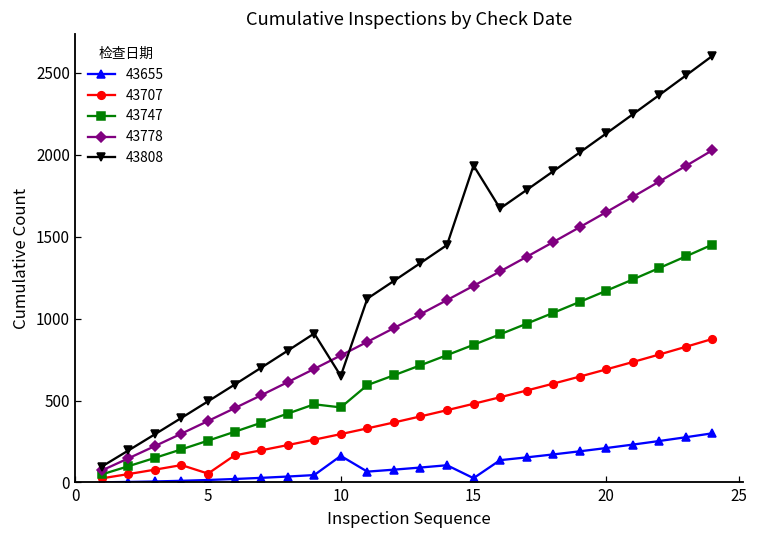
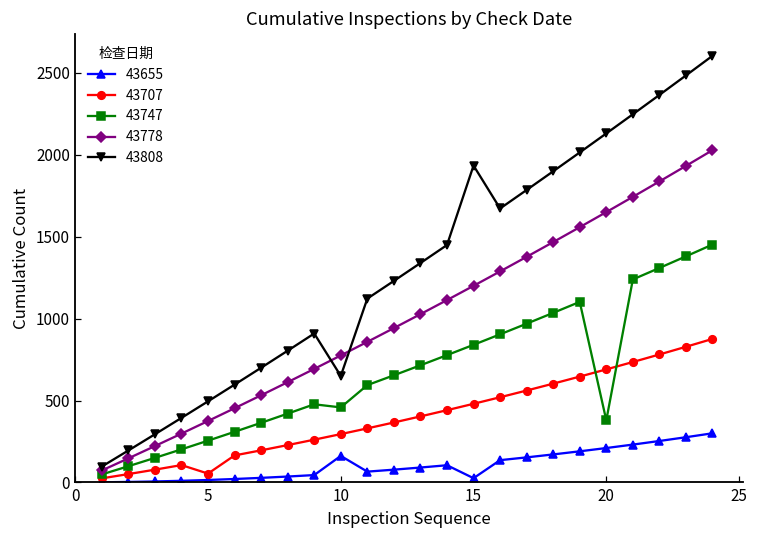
43747, 20: 1170 -> 380
